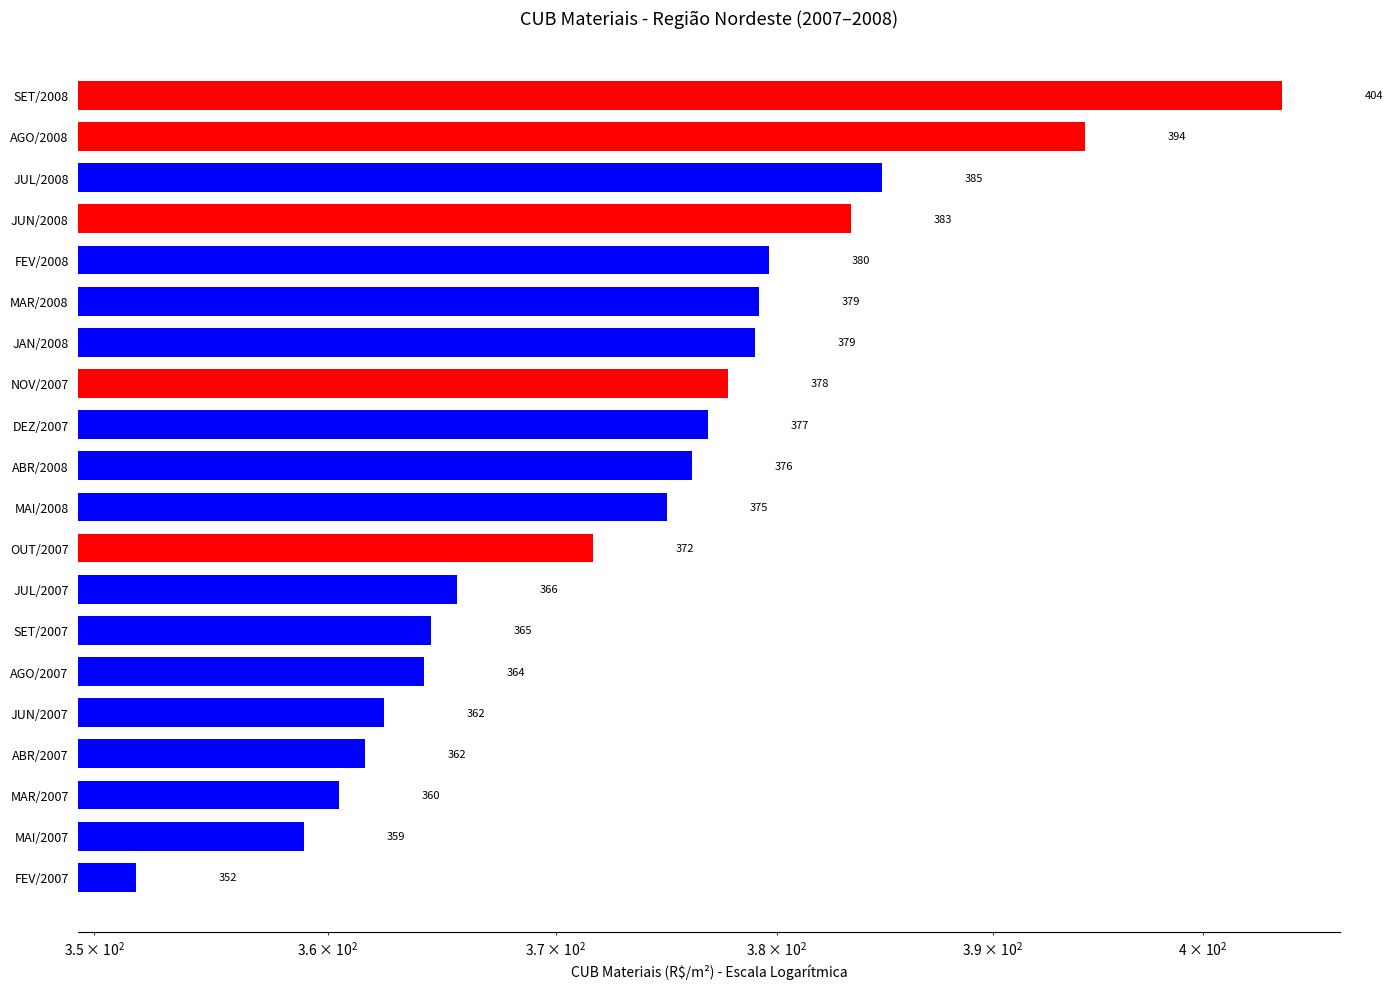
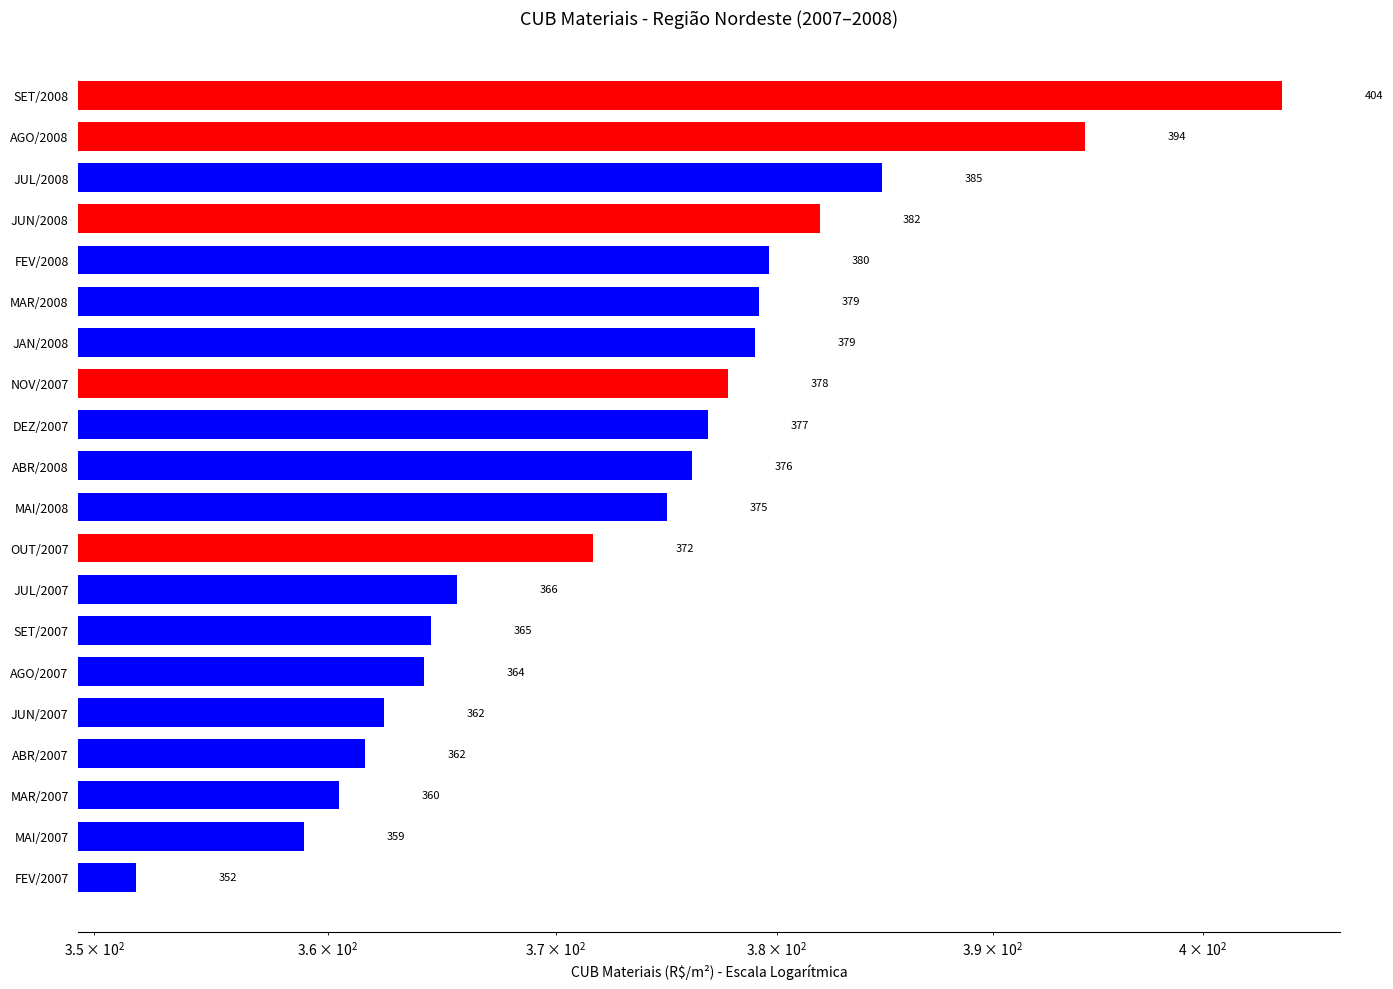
JUN/2008: 383 -> 382
